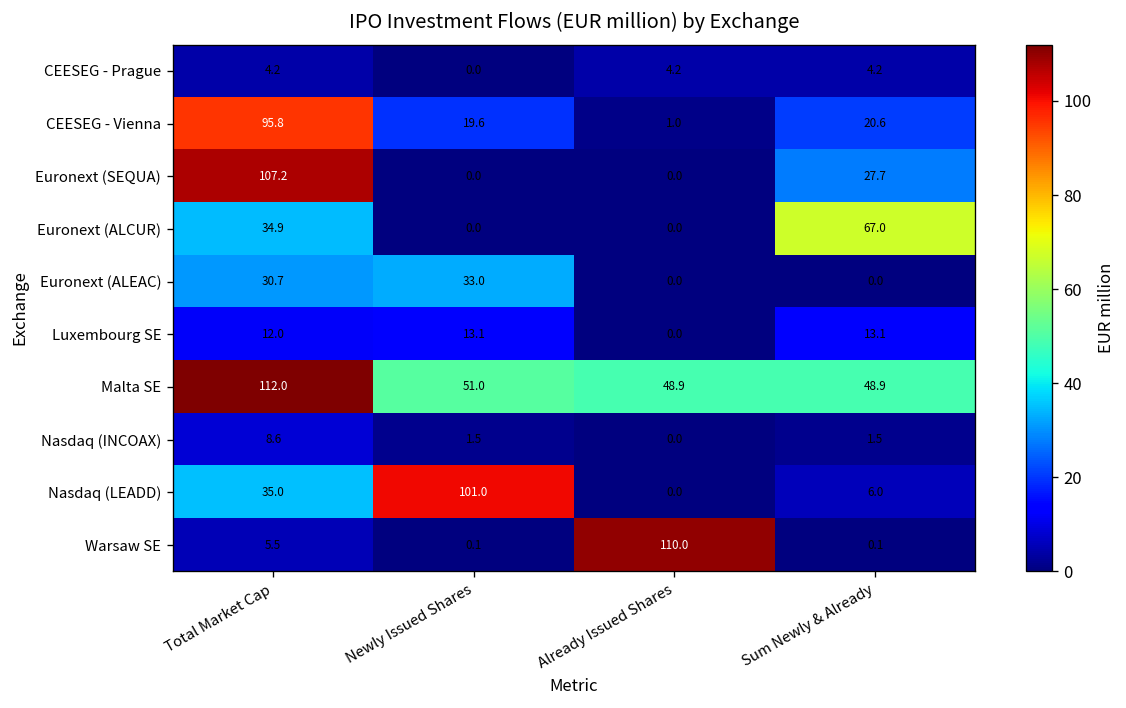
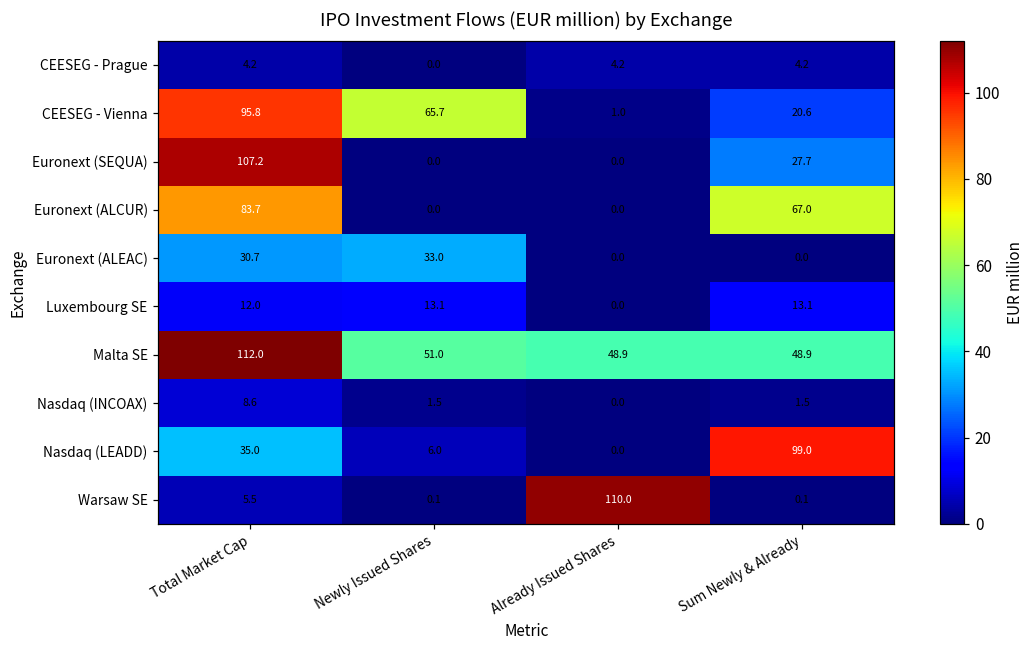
CEESEG - Vienna, Newly Issued Shares: 19.6 -> 65.7
Euronext (ALCUR), Total Market Cap: 34.9 -> 83.7
Nasdaq (LEADD), Newly Issued Shares: 101.0 -> 6.0
Nasdaq (LEADD), Sum Newly & Already: 6.0 -> 99.0
